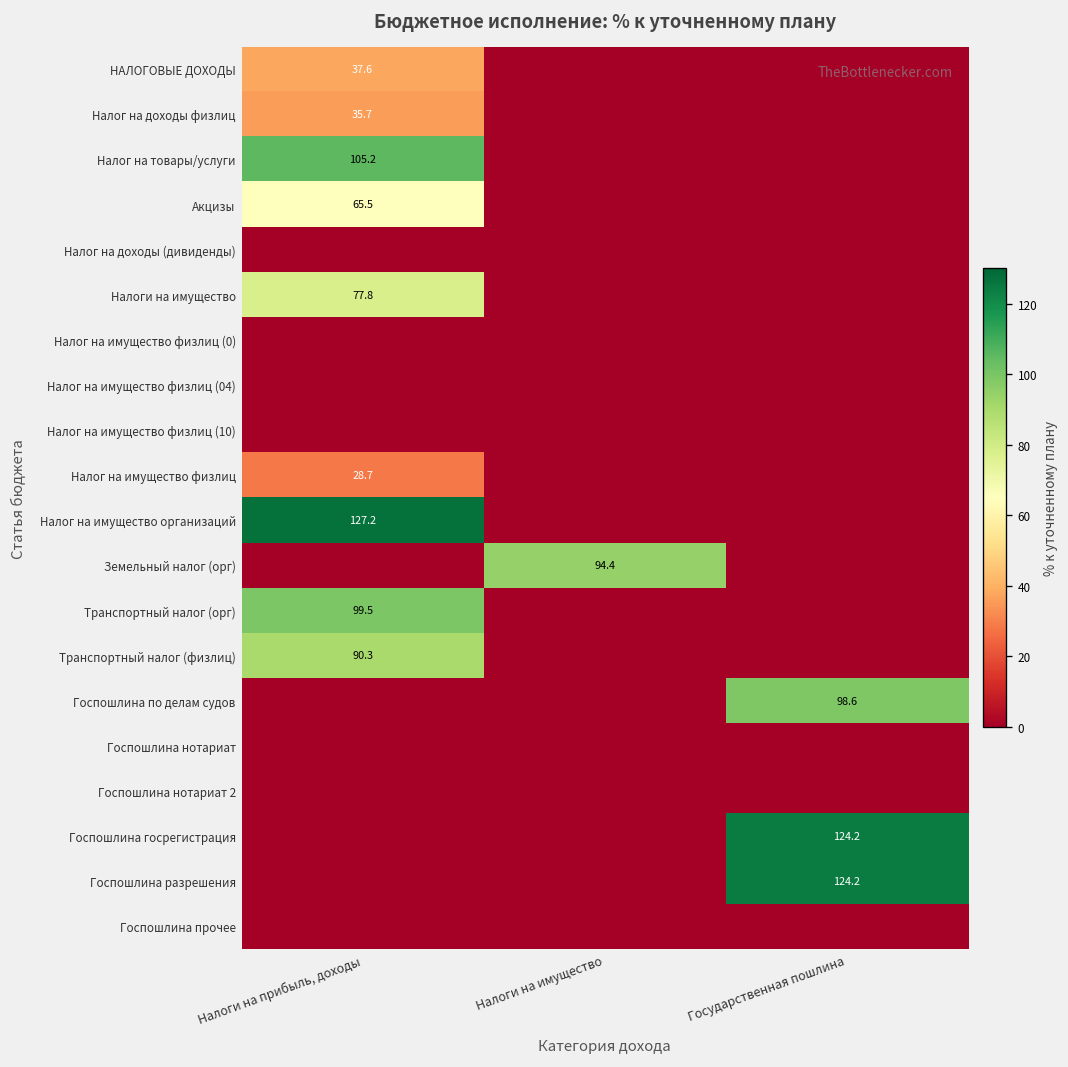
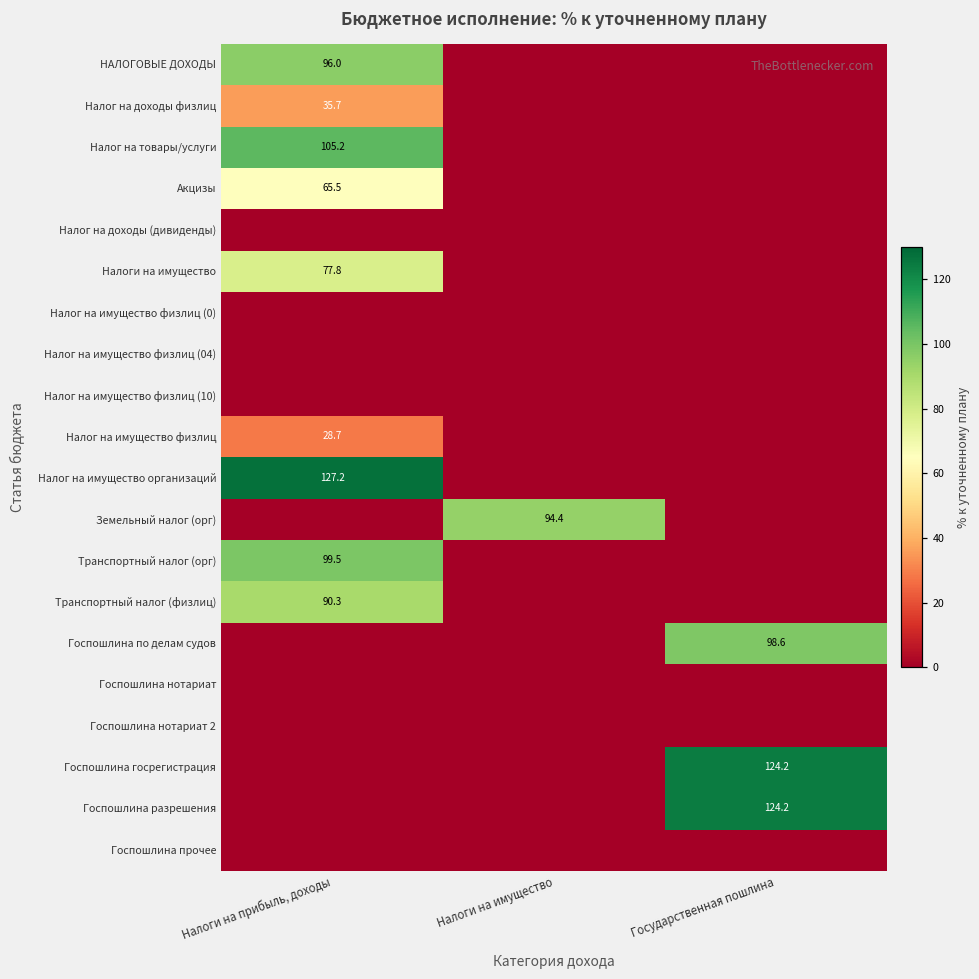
НАЛОГОВЫЕ ДОХОДЫ, Налоги на прибыль, доходы: 37.6 -> 96.0
